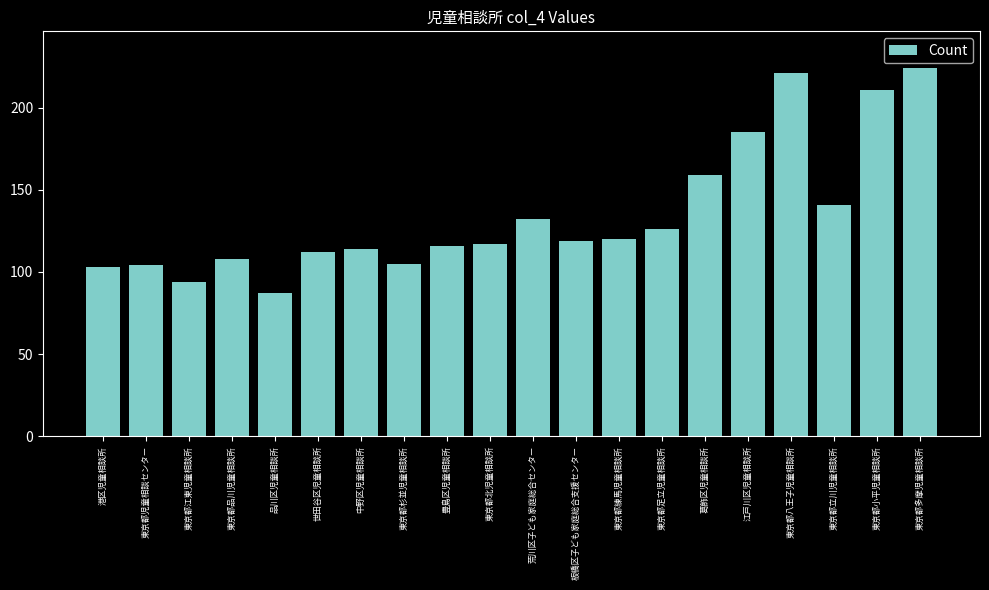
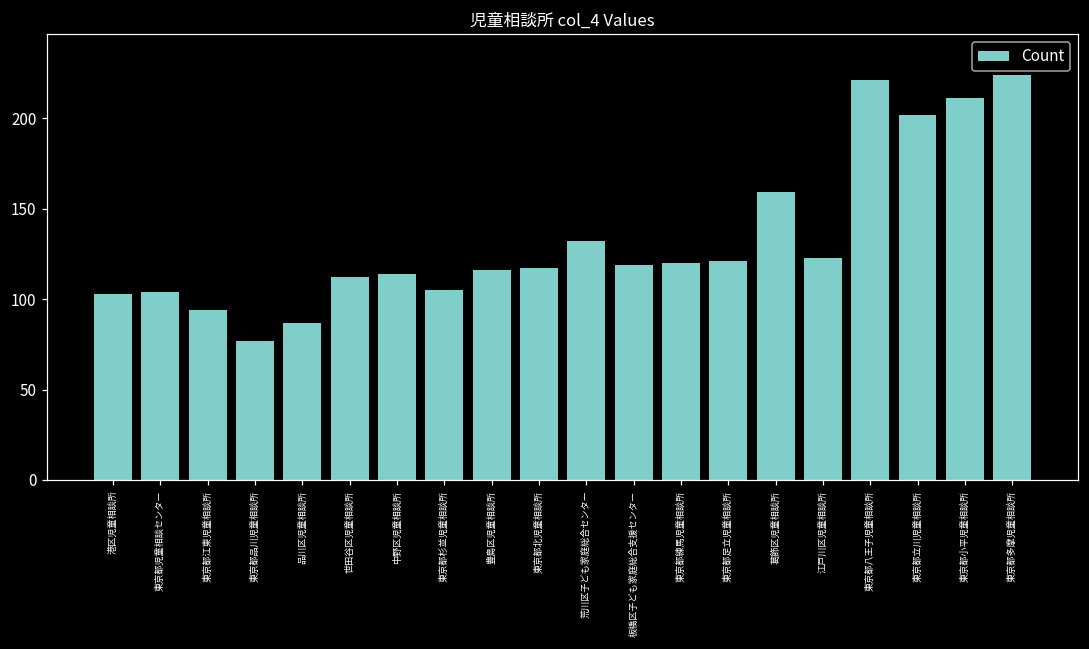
東京都品川児童相談所: 108 -> 77
東京都足立児童相談所: 126 -> 121
江戸川区児童相談所: 185 -> 123
東京都立川児童相談所: 141 -> 202
